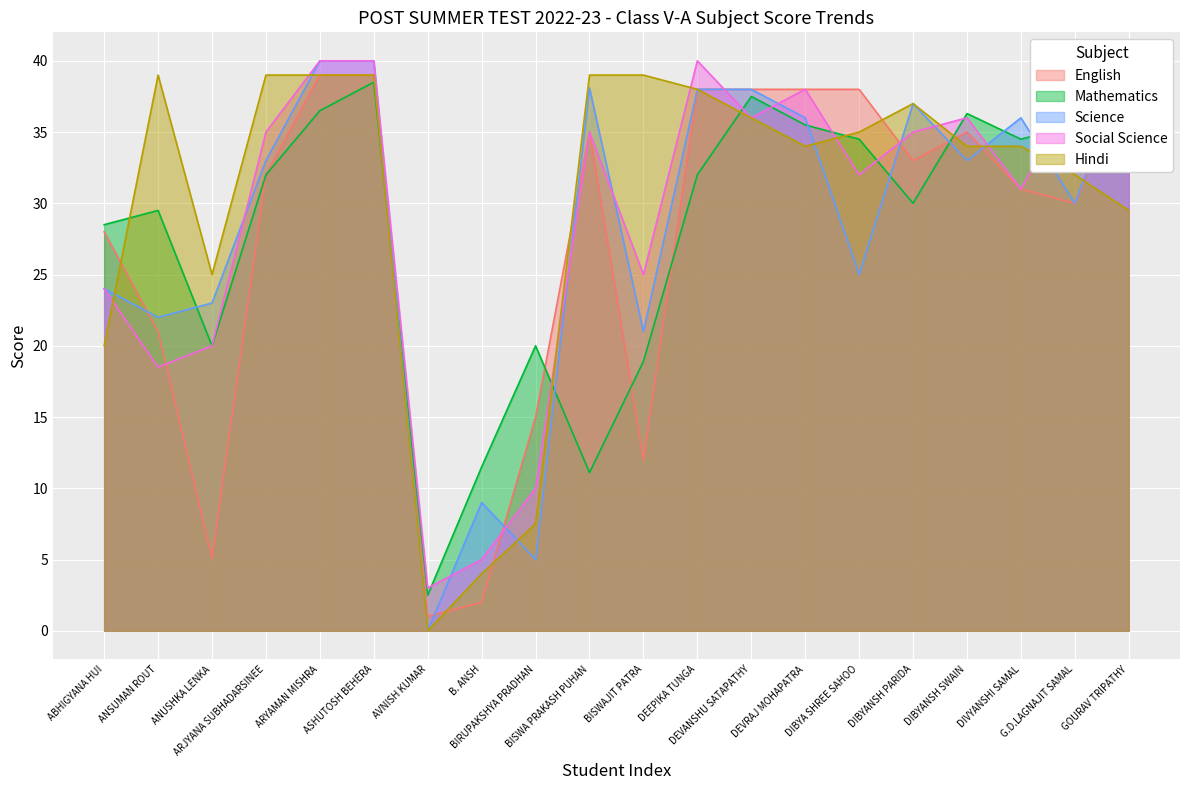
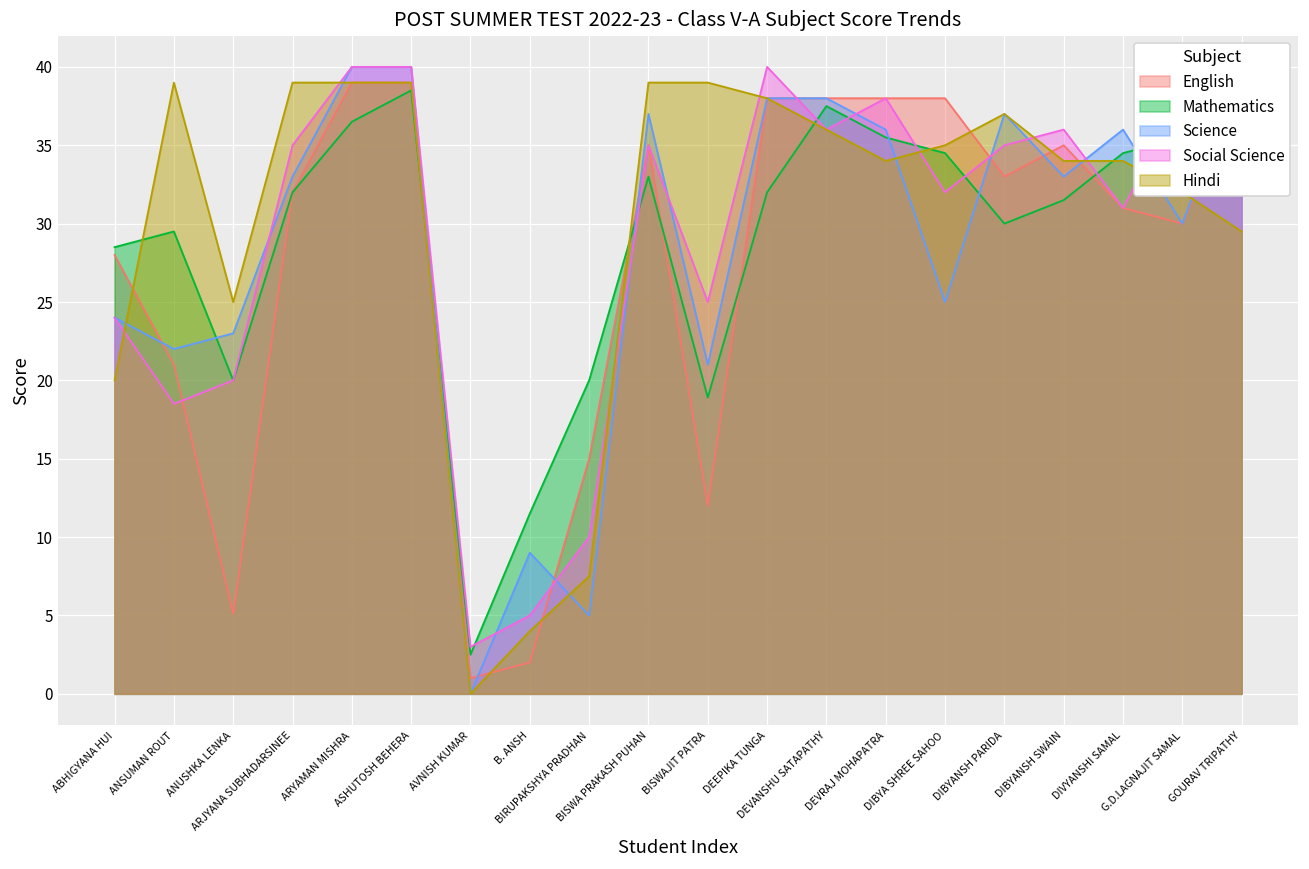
Mathematics, BISWA PRAKASH PUHAN: 11.1 -> 33.0
Science, BISWA PRAKASH PUHAN: 38.1 -> 37.0
Mathematics, DIBYANSH SWAIN: 36.3 -> 31.5
